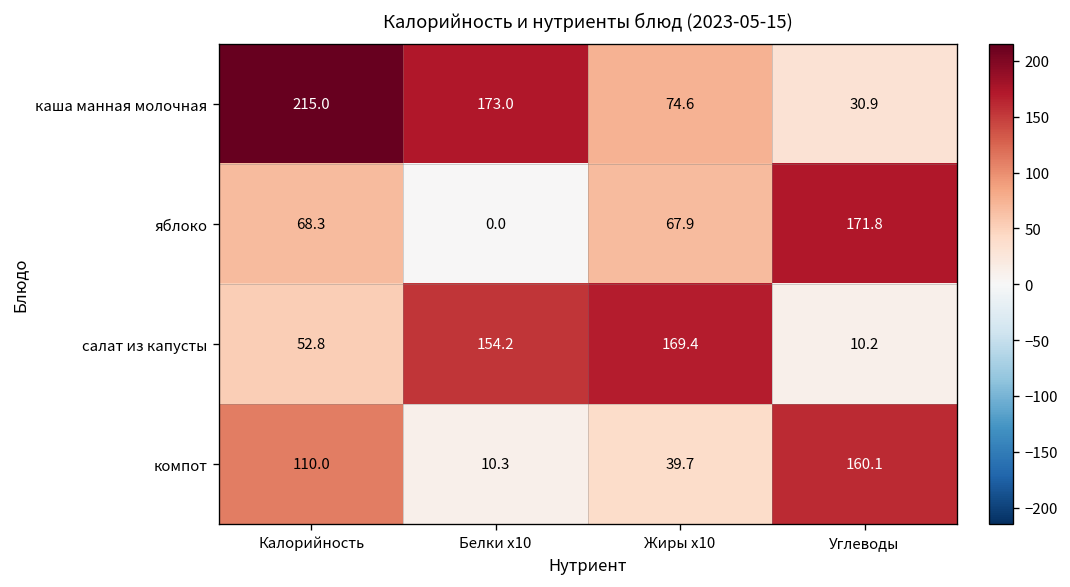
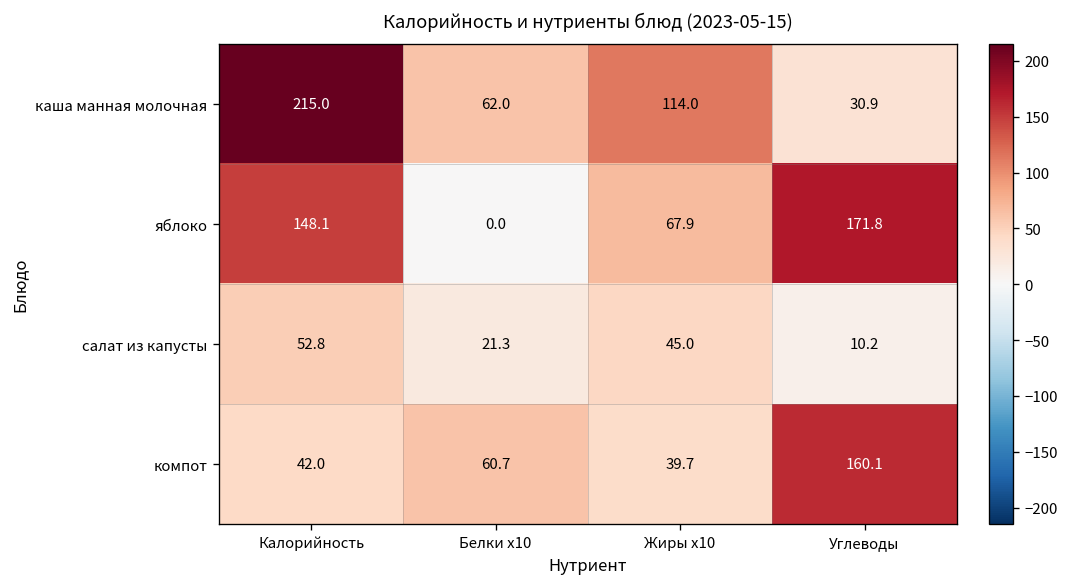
каша манная молочная, Белки x10: 173.0 -> 62.0
каша манная молочная, Жиры x10: 74.6 -> 114.0
яблоко, Калорийность: 68.3 -> 148.1
салат из капусты, Белки x10: 154.2 -> 21.3
салат из капусты, Жиры x10: 169.4 -> 45.0
компот, Калорийность: 110.0 -> 42.0
компот, Белки x10: 10.3 -> 60.7
